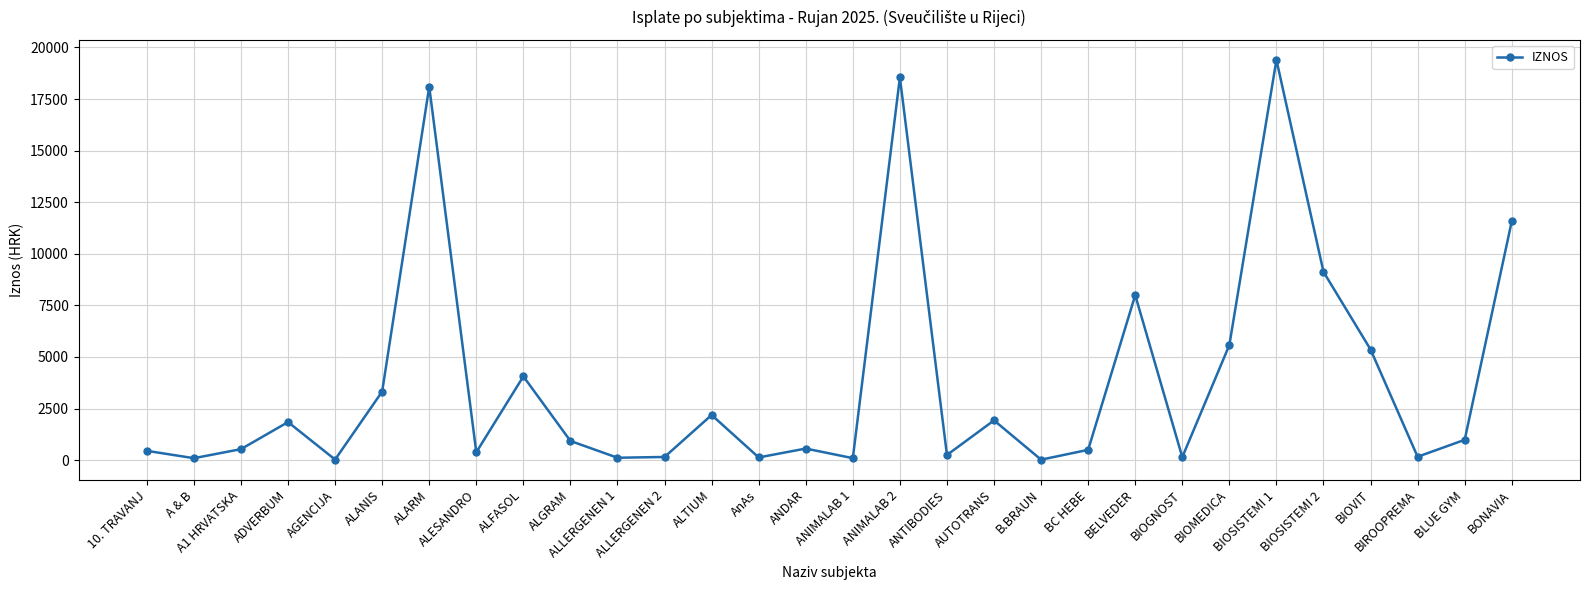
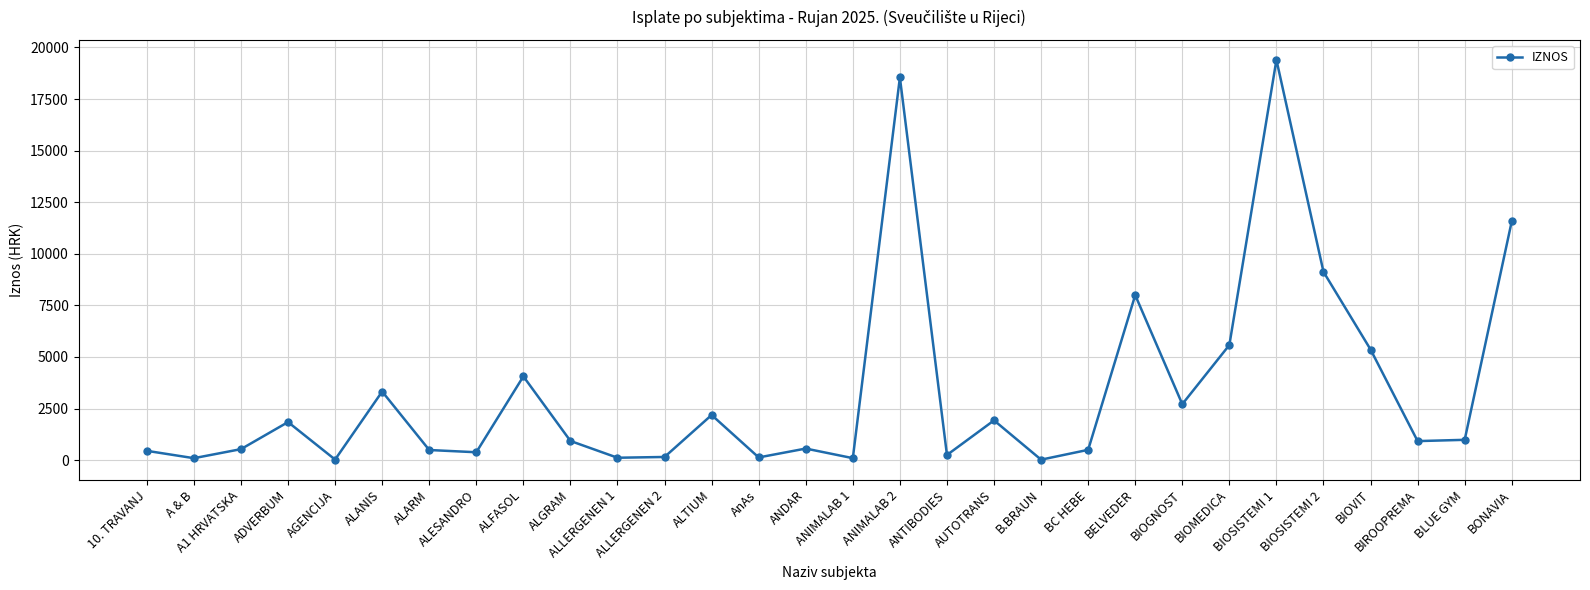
ALARM: 18100 -> 500
BIOGNOST: 100 -> 2700
BIROOPREMA: 200 -> 900
